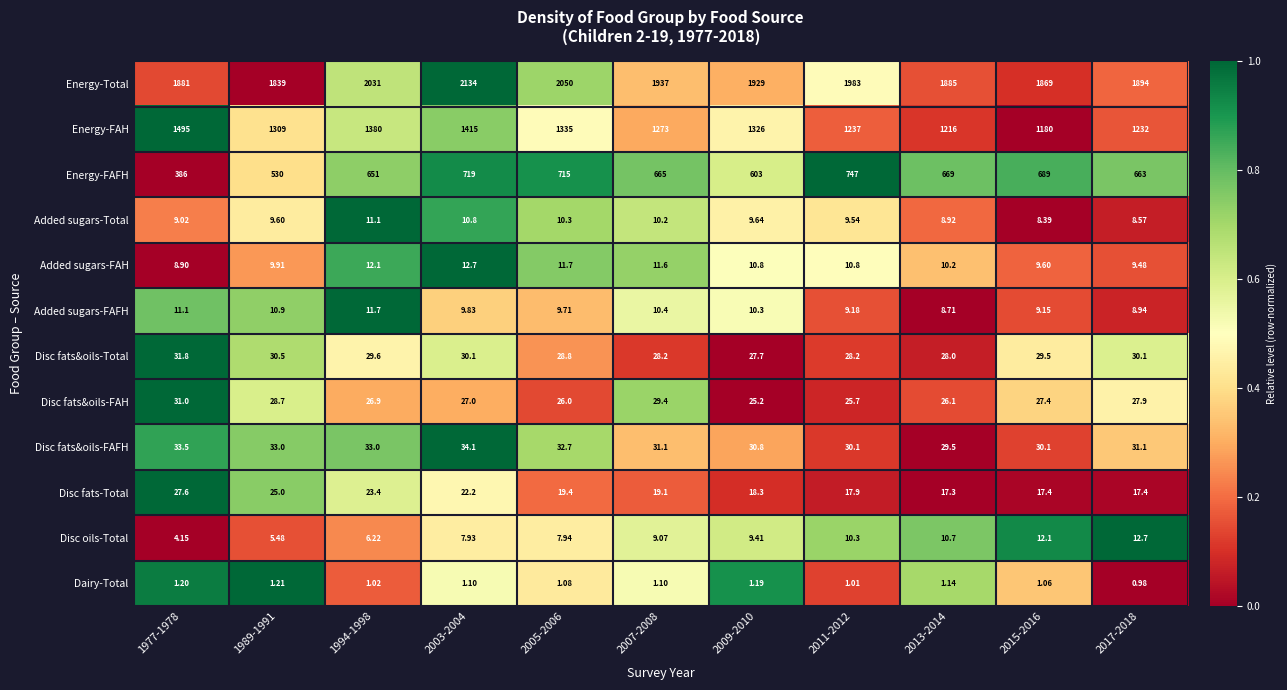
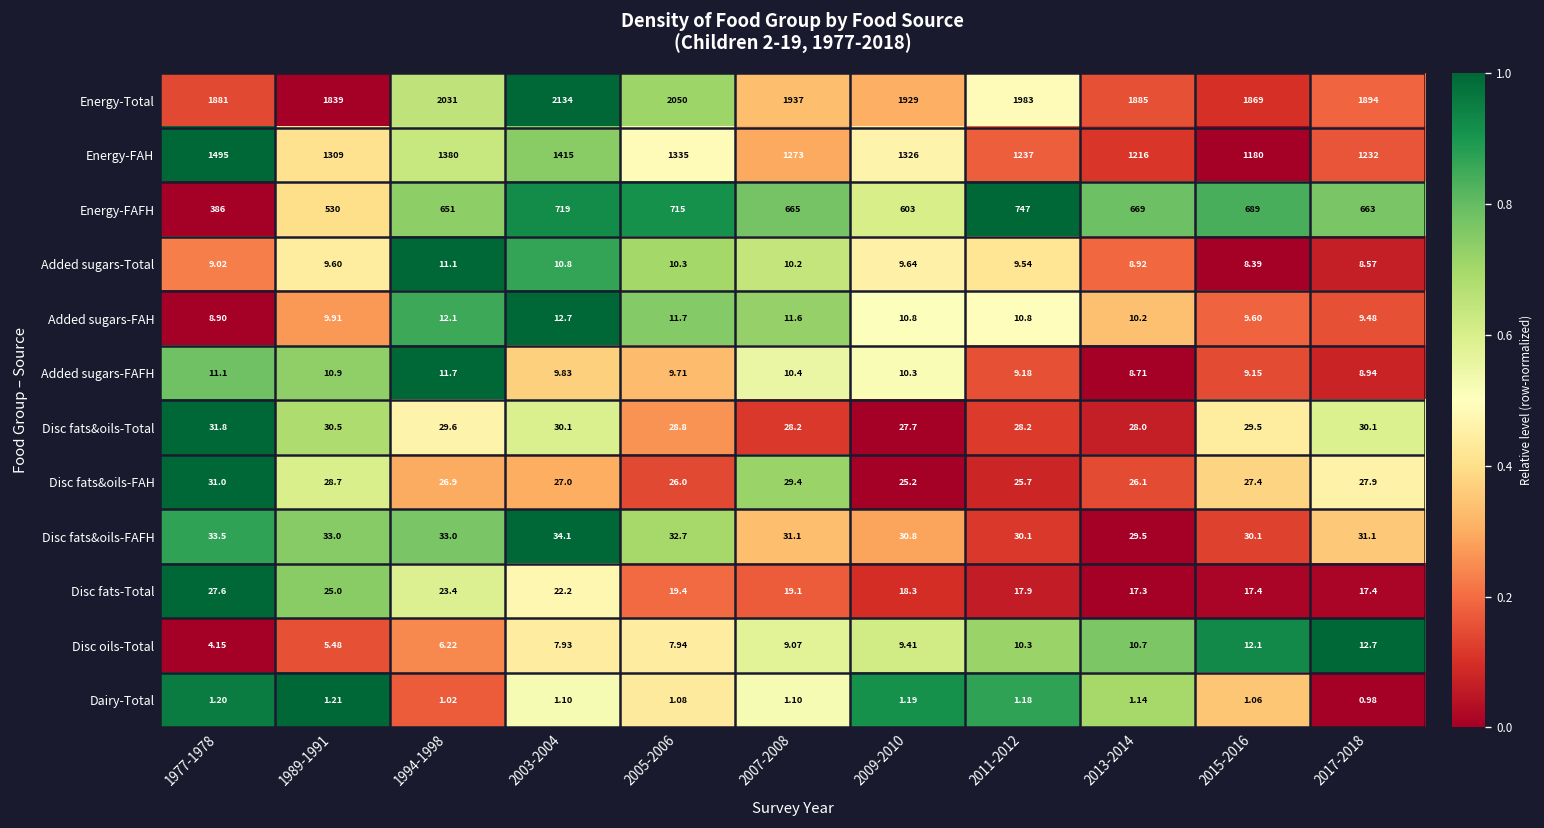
Dairy-Total, 2011-2012: 1.01 -> 1.18
